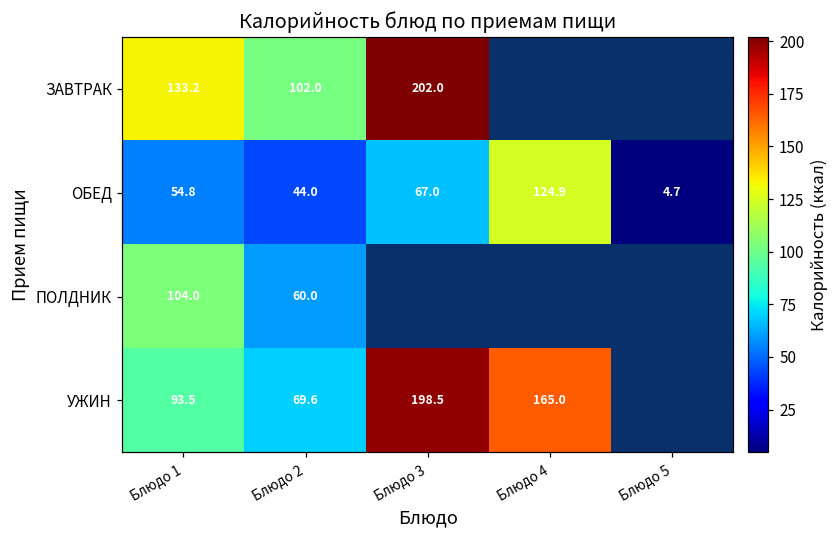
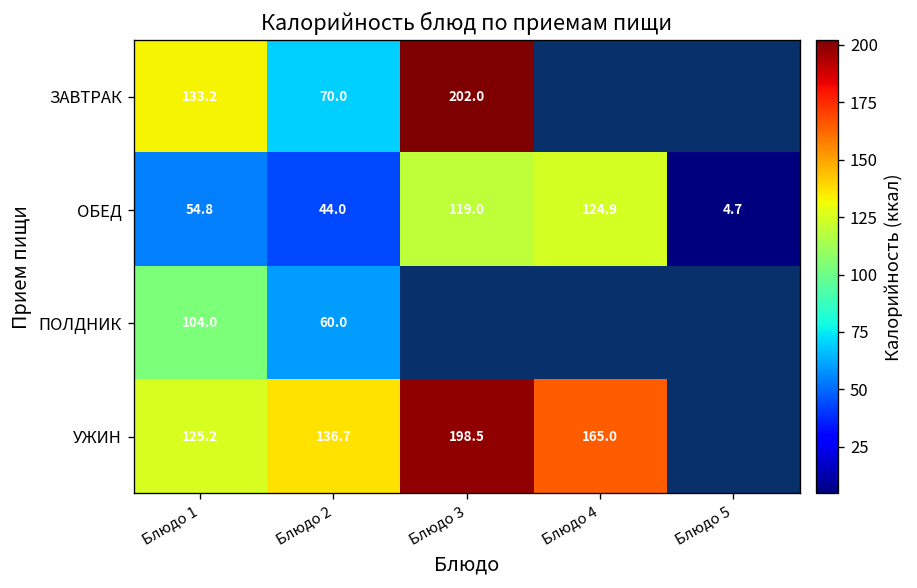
ЗАВТРАК, Блюдо 2: 102.0 -> 70.0
ОБЕД, Блюдо 3: 67.0 -> 119.0
УЖИН, Блюдо 1: 93.5 -> 125.2
УЖИН, Блюдо 2: 69.6 -> 136.7
